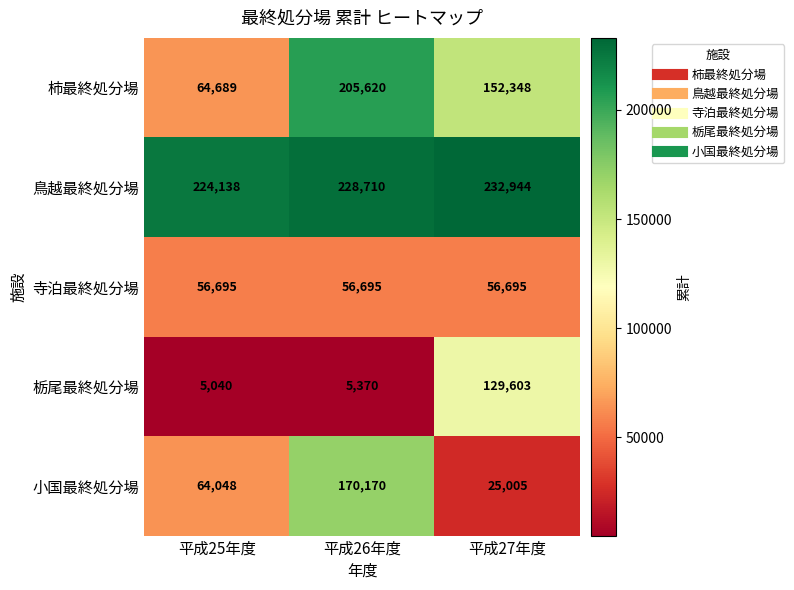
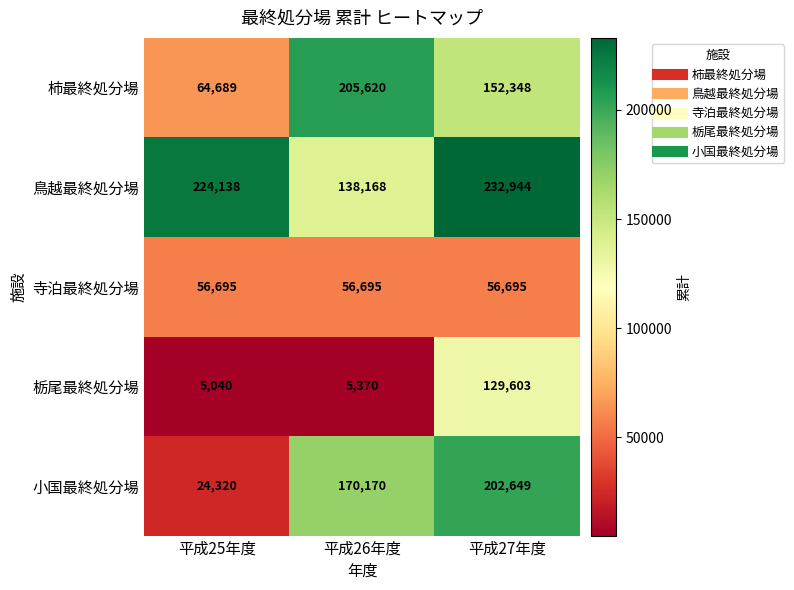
鳥越最終処分場, 平成26年度: 228,710 -> 138,168
小国最終処分場, 平成25年度: 64,048 -> 24,320
小国最終処分場, 平成27年度: 25,005 -> 202,649
